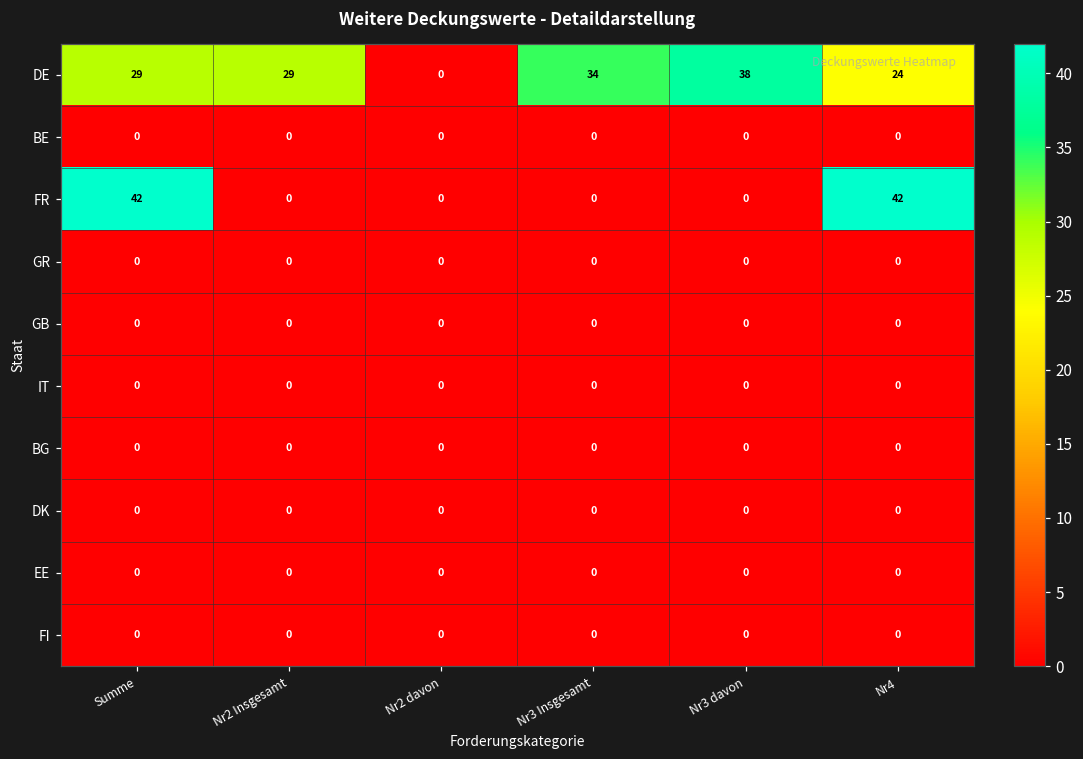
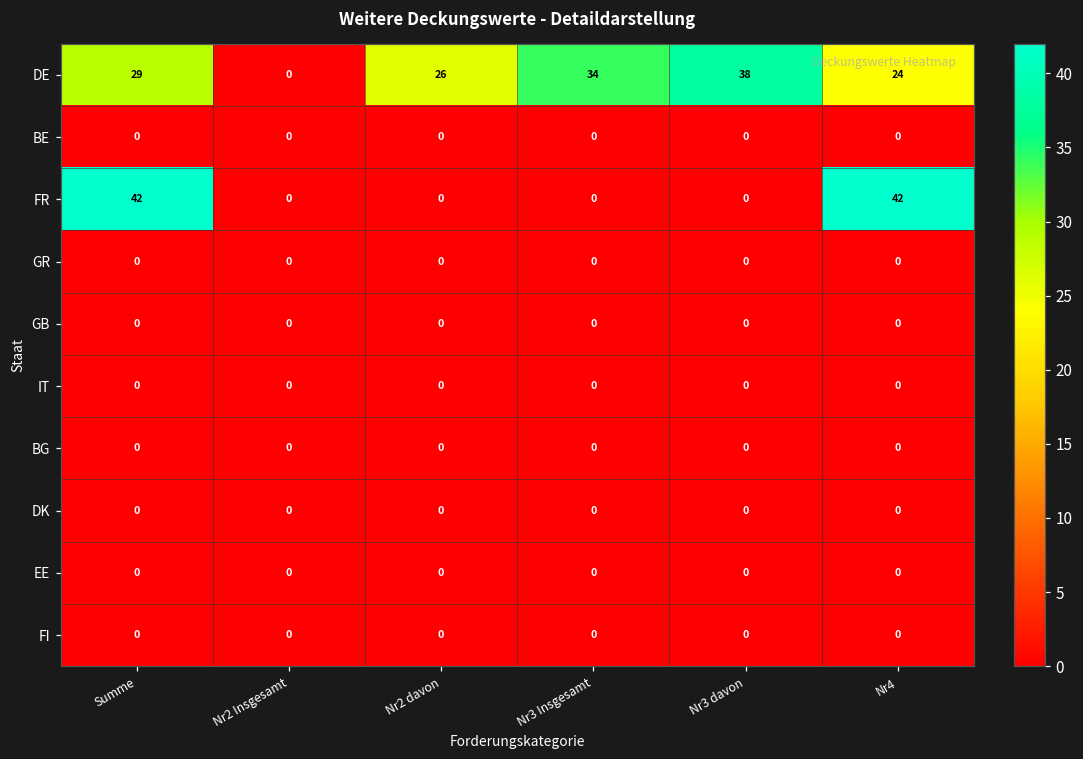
DE, Nr2 Insgesamt: 29 -> 0
DE, Nr2 davon: 0 -> 26
